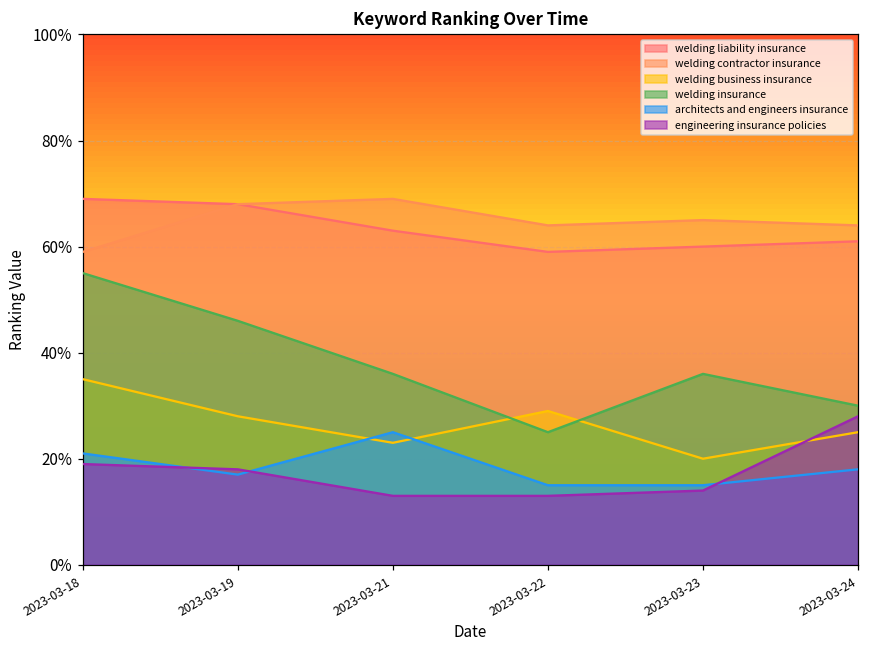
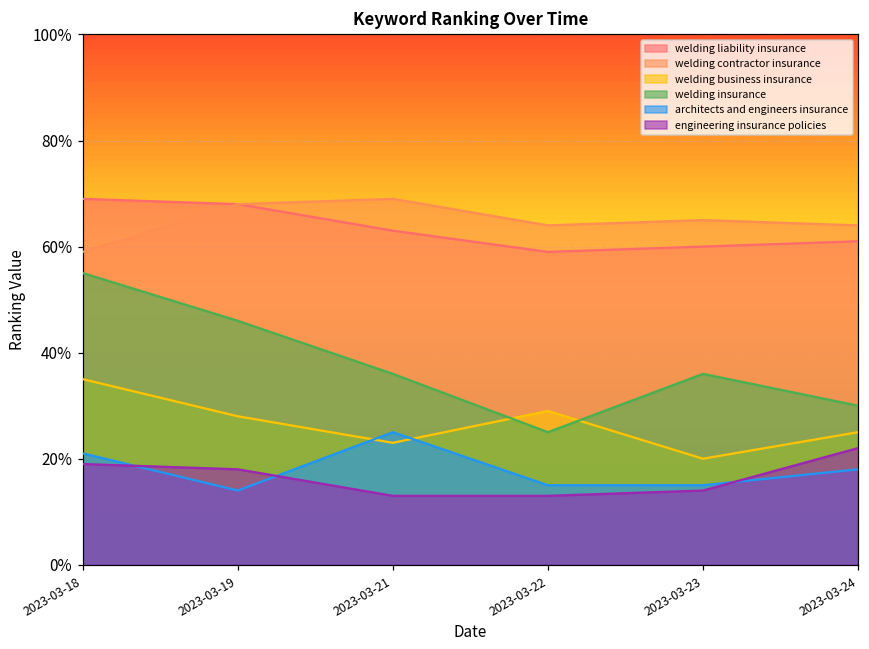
architects and engineers insurance, 2023-03-19: 17% -> 14%
engineering insurance policies, 2023-03-24: 28% -> 22%
